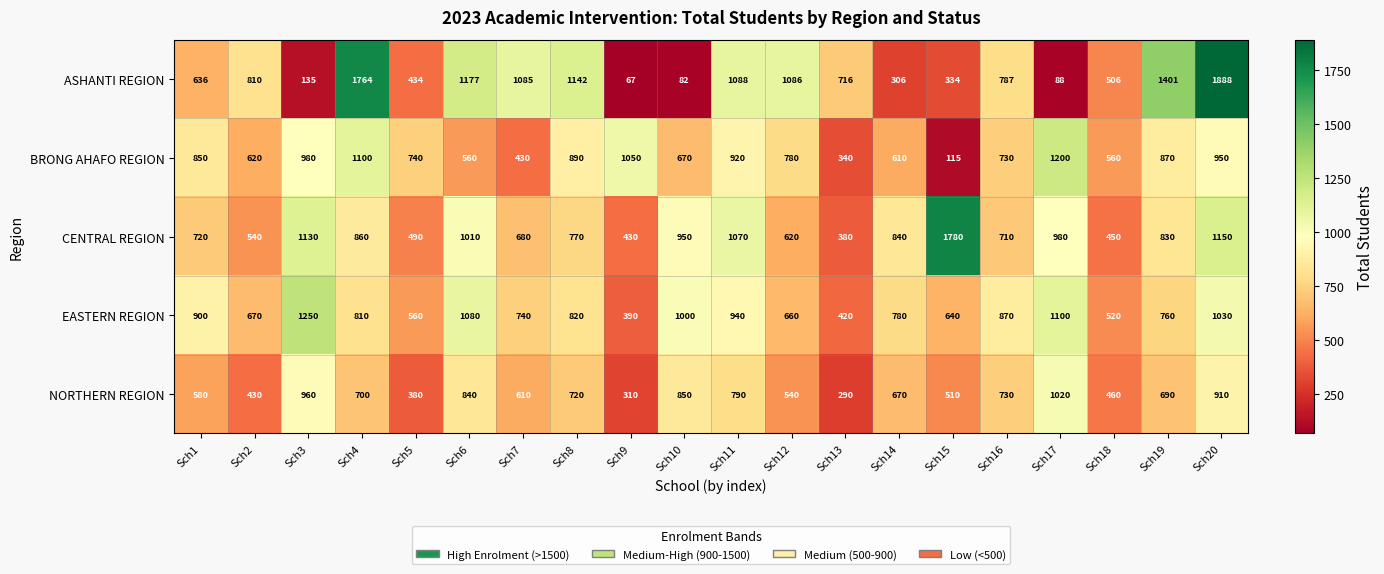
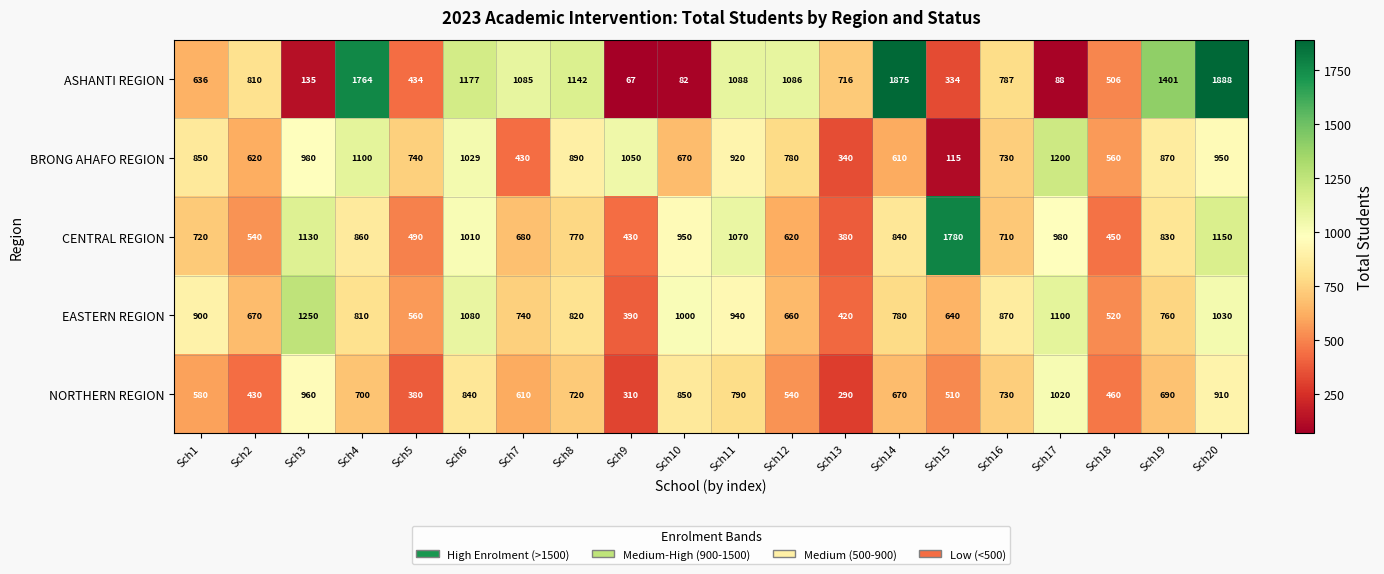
ASHANTI REGION, Sch14: 306 -> 1875
BRONG AHAFO REGION, Sch6: 560 -> 1029
